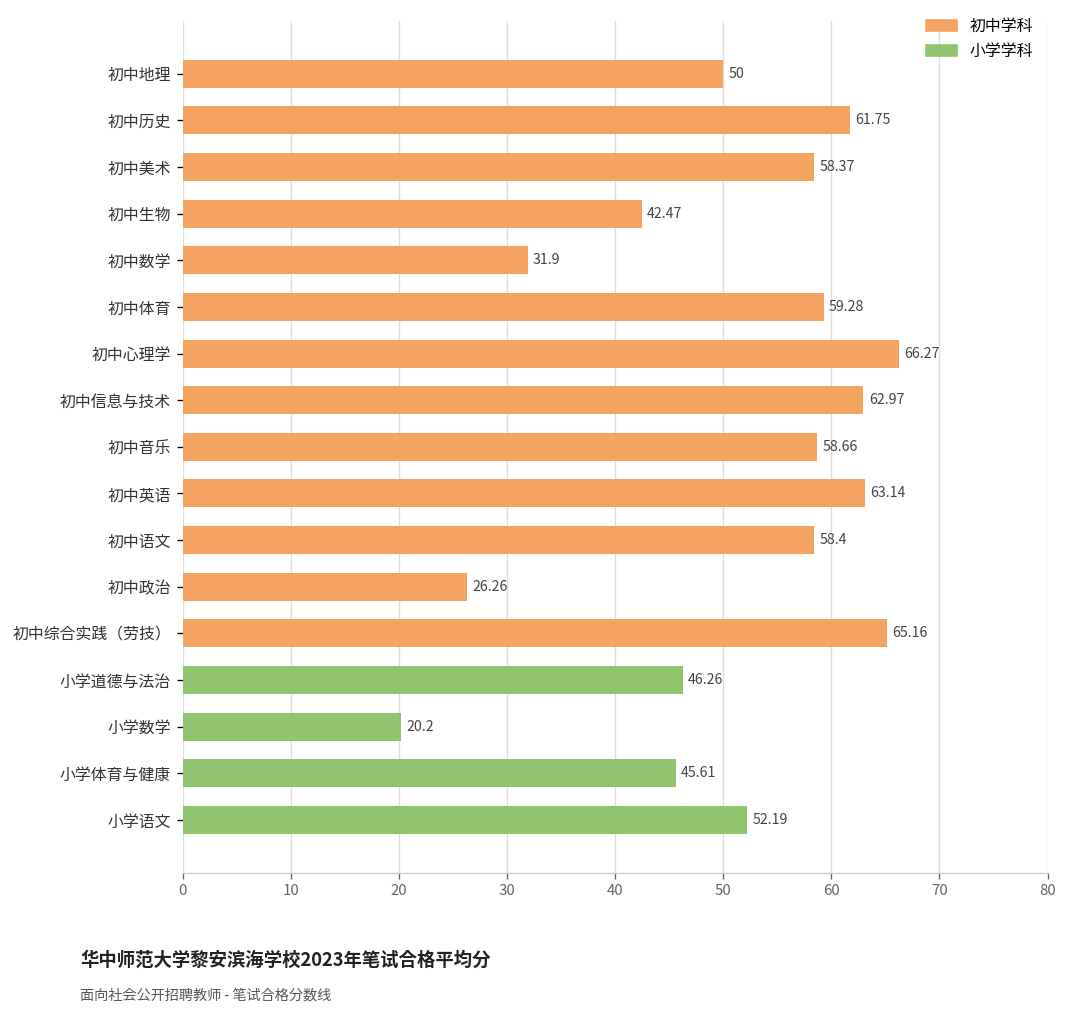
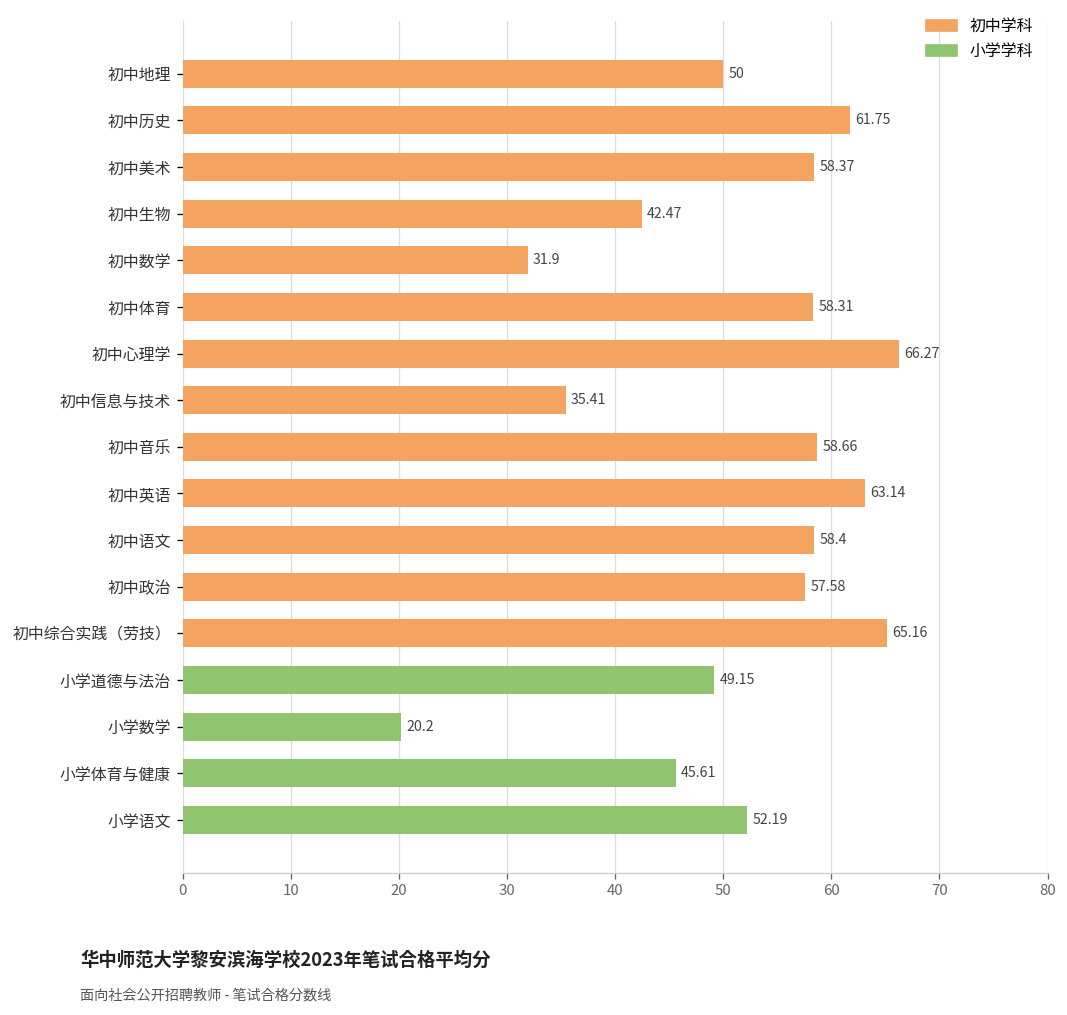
初中体育: 59.28 -> 58.31
初中信息与技术: 62.97 -> 35.41
初中政治: 26.26 -> 57.58
小学道德与法治: 46.26 -> 49.15
